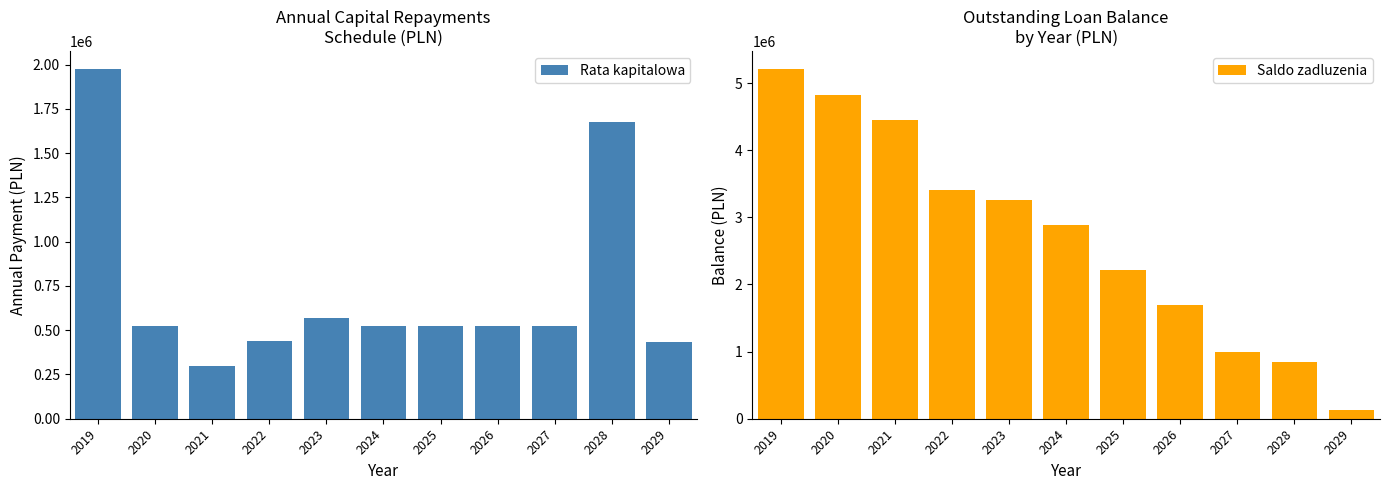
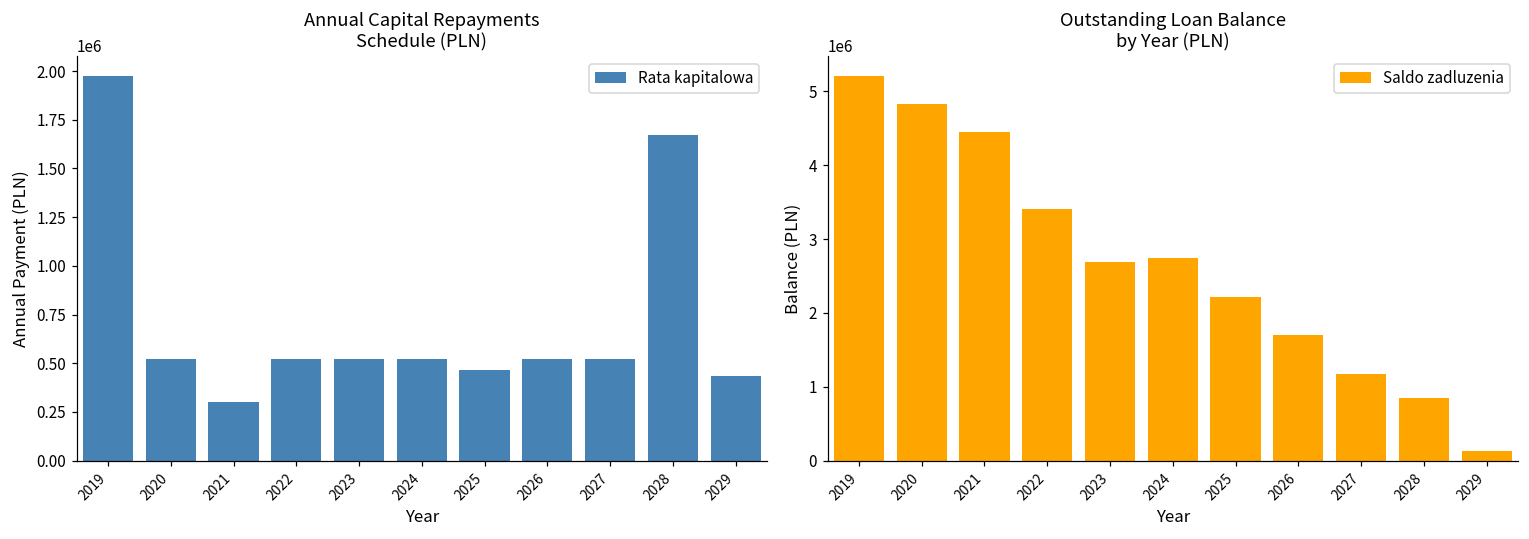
Annual Capital Repayments Schedule (PLN), 2022: 440000 -> 520000
Annual Capital Repayments Schedule (PLN), 2023: 570000 -> 520000
Annual Capital Repayments Schedule (PLN), 2025: 520000 -> 470000
Outstanding Loan Balance by Year (PLN), 2023: 3300000 -> 2700000
Outstanding Loan Balance by Year (PLN), 2024: 2900000 -> 2700000
Outstanding Loan Balance by Year (PLN), 2027: 1000000 -> 1200000
